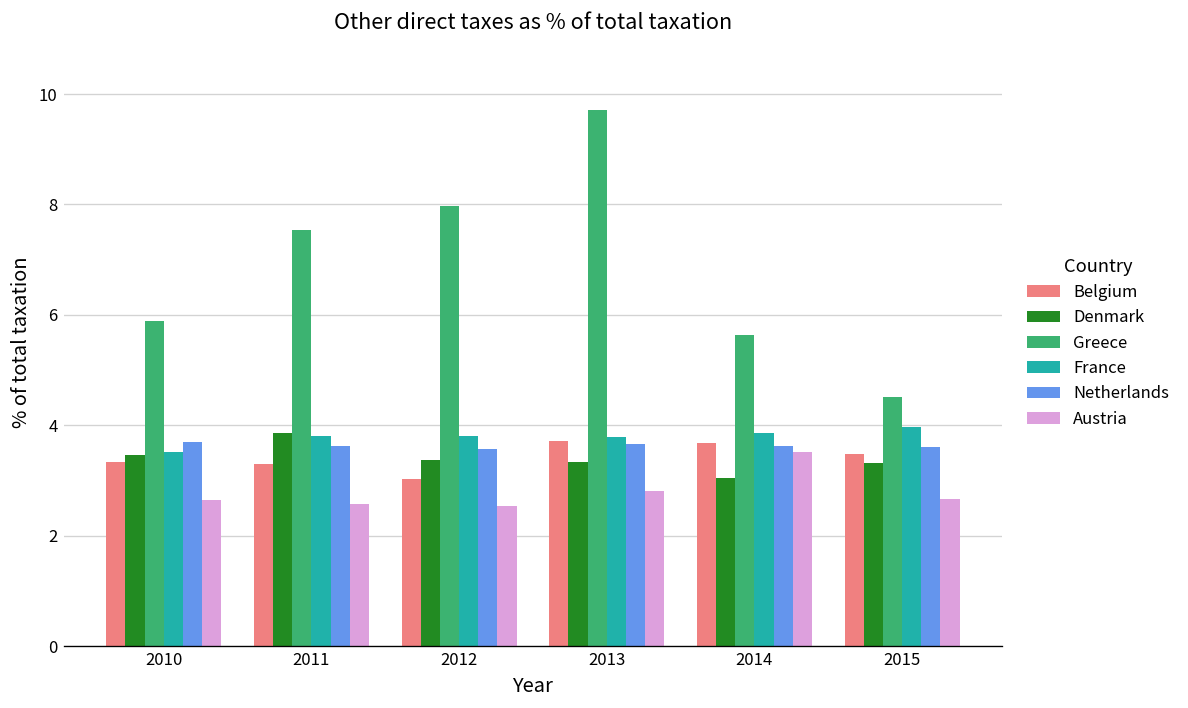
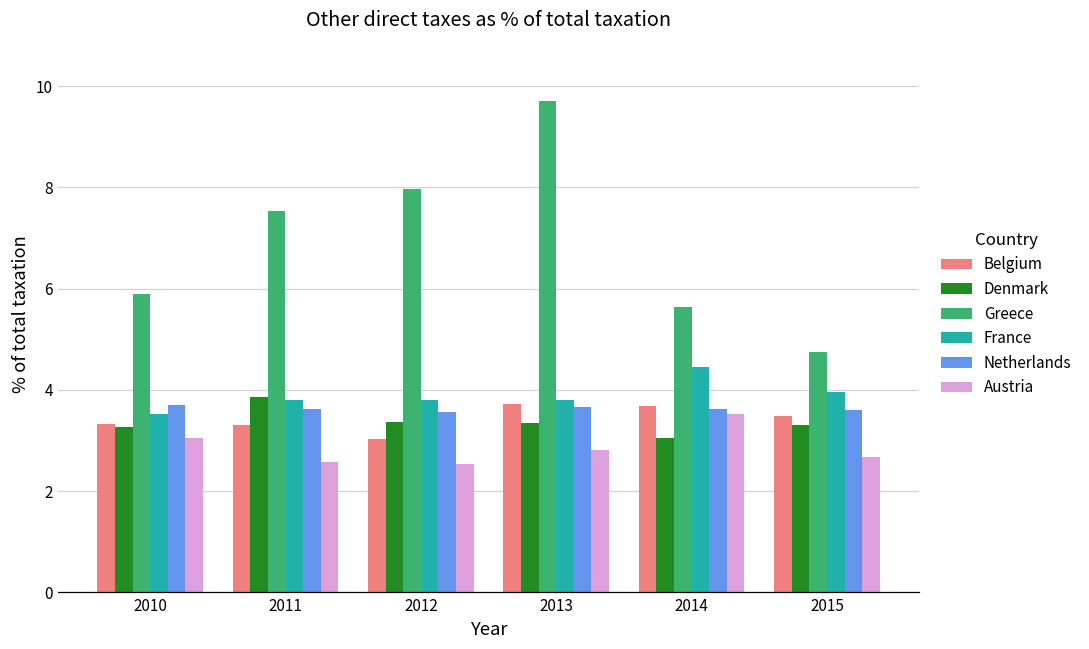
Denmark, 2010: 3.5 -> 3.3
Austria, 2010: 2.6 -> 3.0
France, 2014: 3.9 -> 4.4
Greece, 2015: 4.5 -> 4.8
